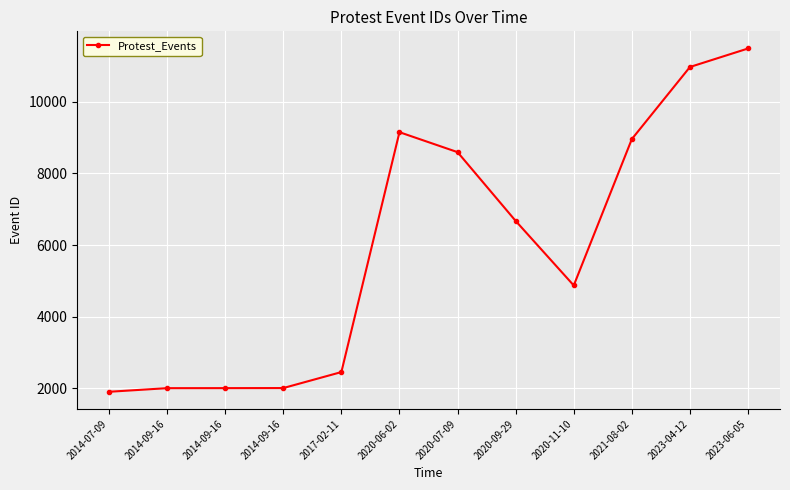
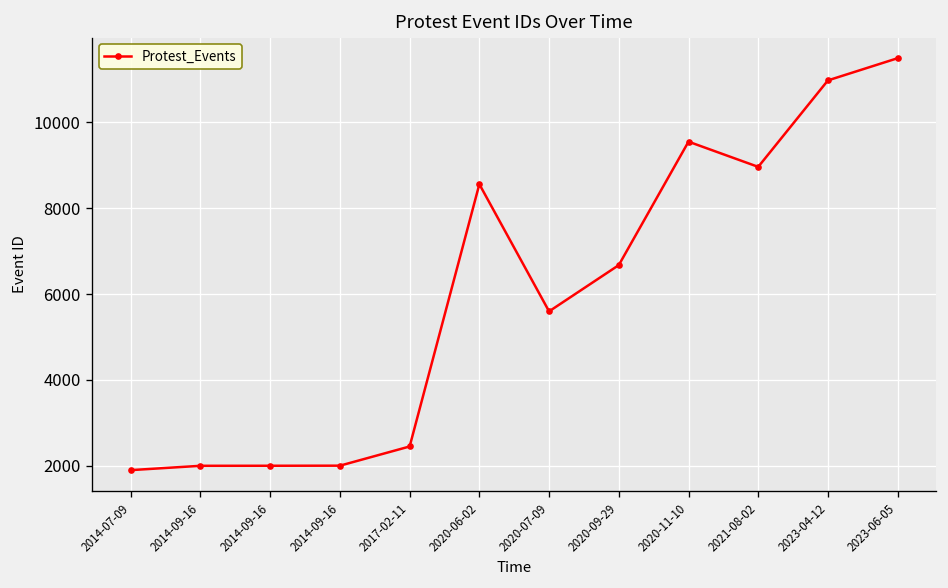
2020-06-02: 9200 -> 8600
2020-07-09: 8600 -> 5600
2020-11-10: 4900 -> 9600
